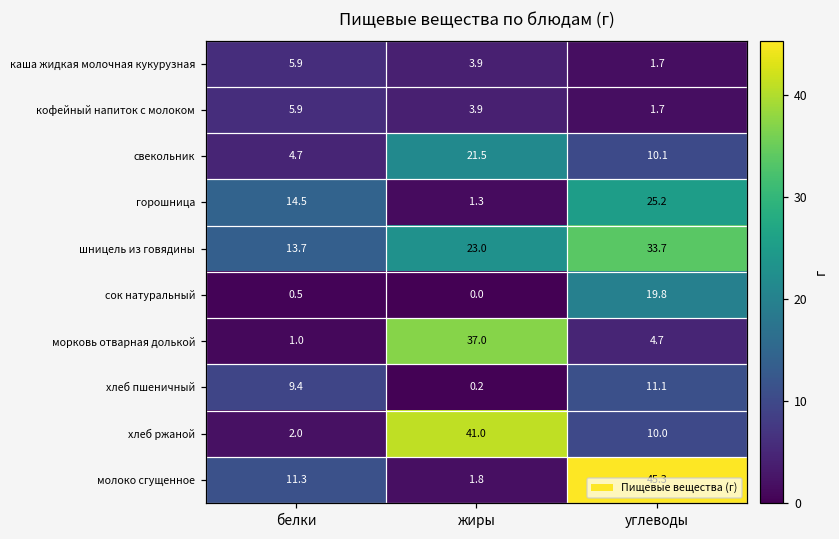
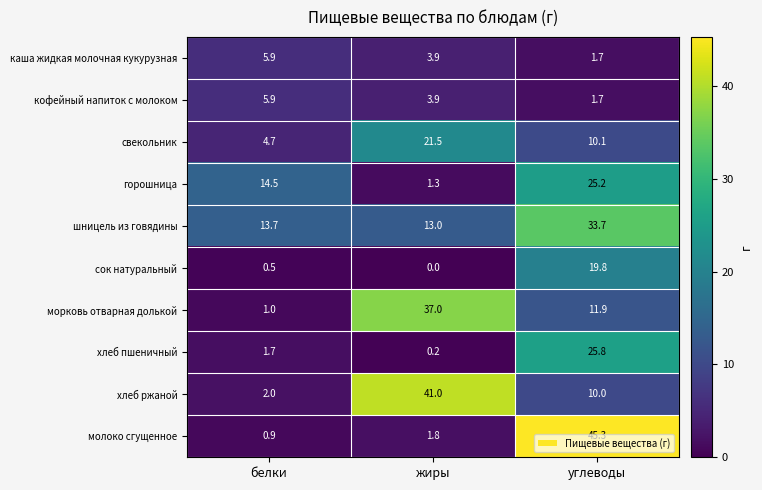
шницель из говядины, жиры: 23.0 -> 13.0
морковь отварная долькой, углеводы: 4.7 -> 11.9
хлеб пшеничный, белки: 9.4 -> 1.7
хлеб пшеничный, углеводы: 11.1 -> 25.8
молоко сгущенное, белки: 11.3 -> 0.9
